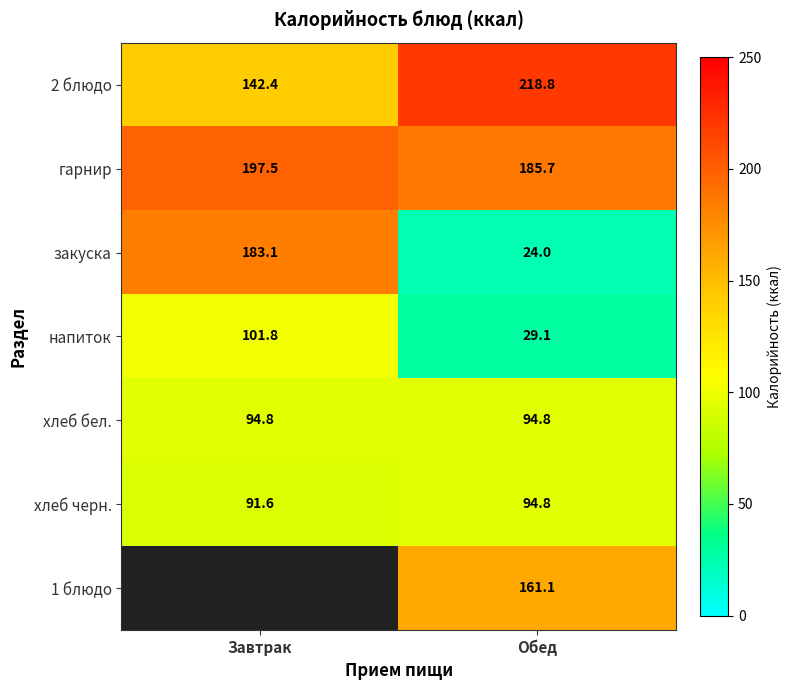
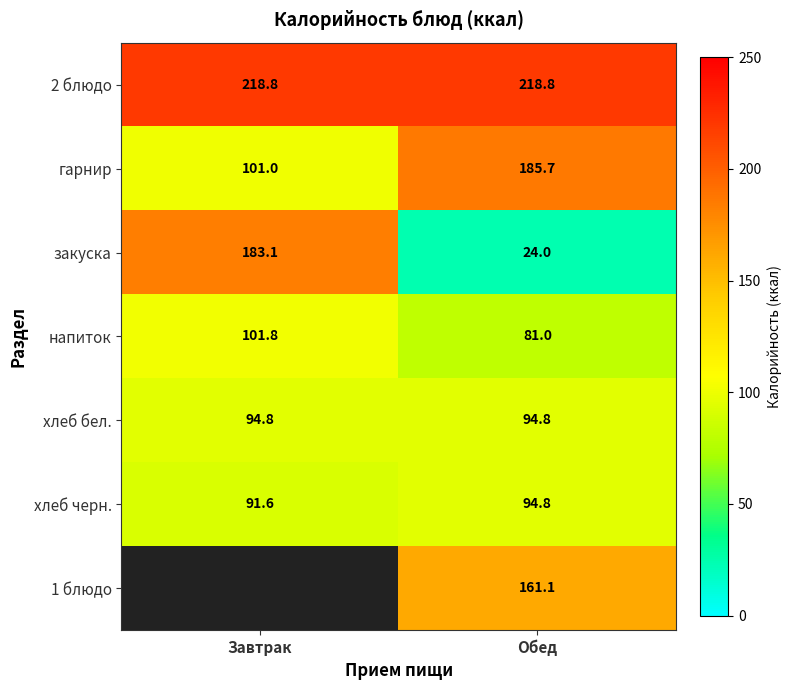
2 блюдо, Завтрак: 142.4 -> 218.8
гарнир, Завтрак: 197.5 -> 101.0
напиток, Обед: 29.1 -> 81.0
